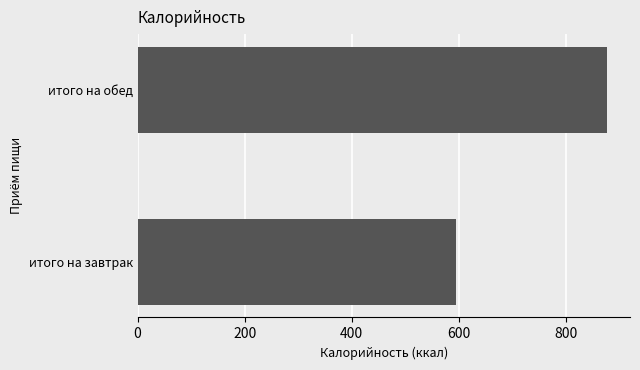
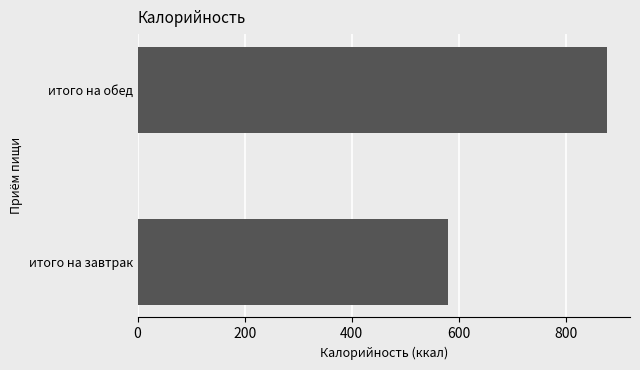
итого на завтрак: 590 -> 580
